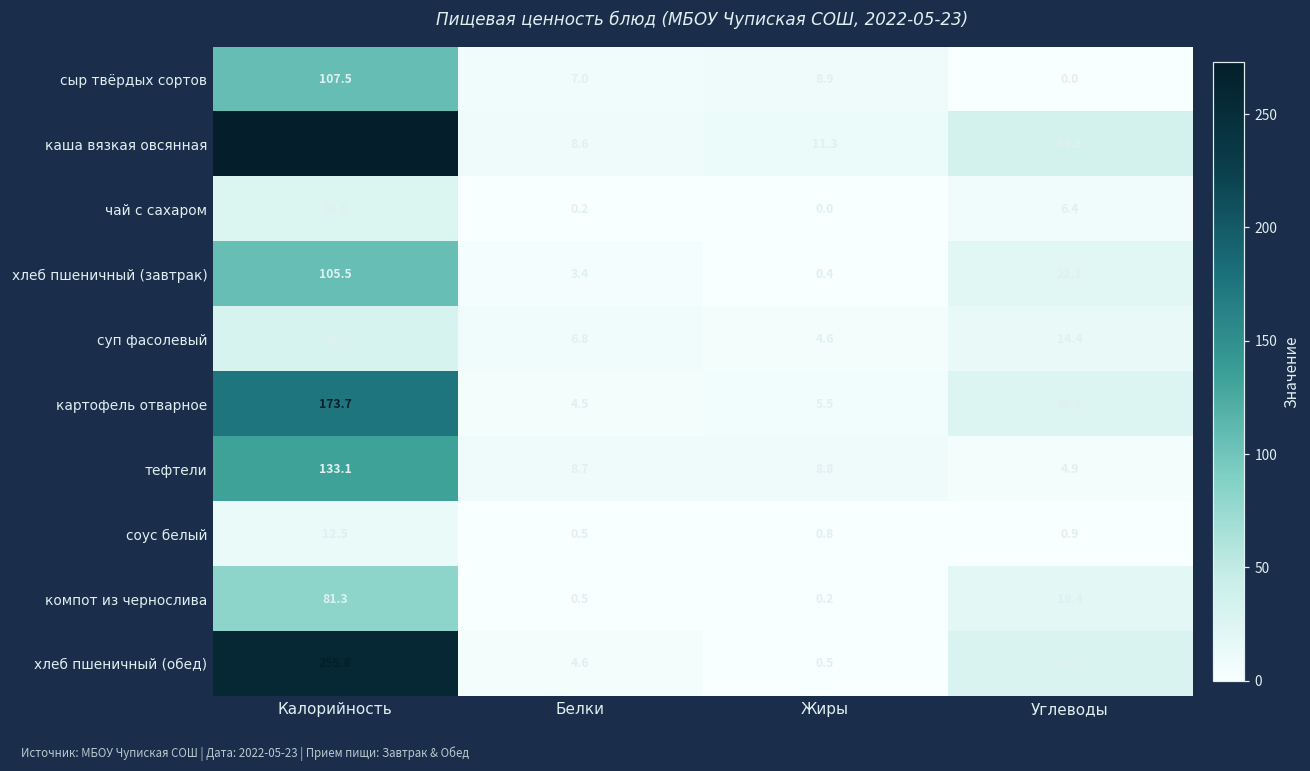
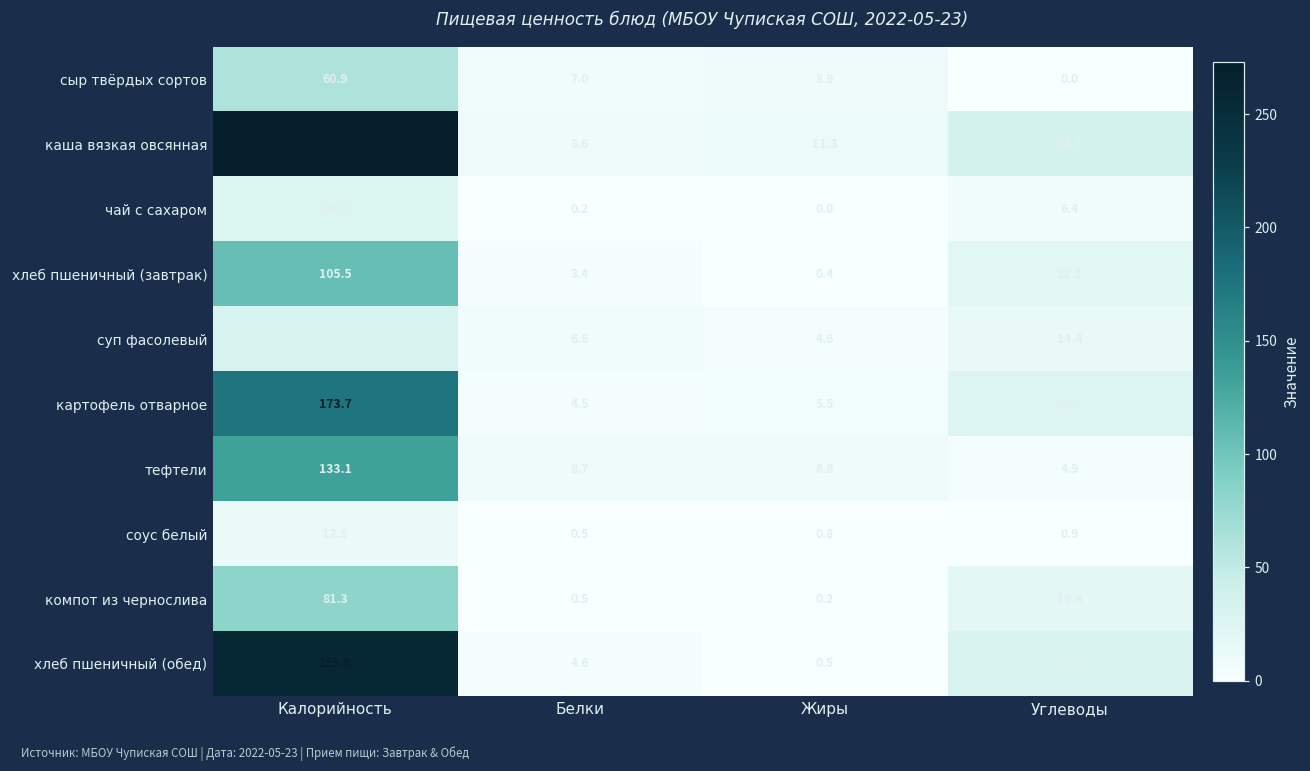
сыр твёрдых сортов, Калорийность: 107.5 -> 60.9
